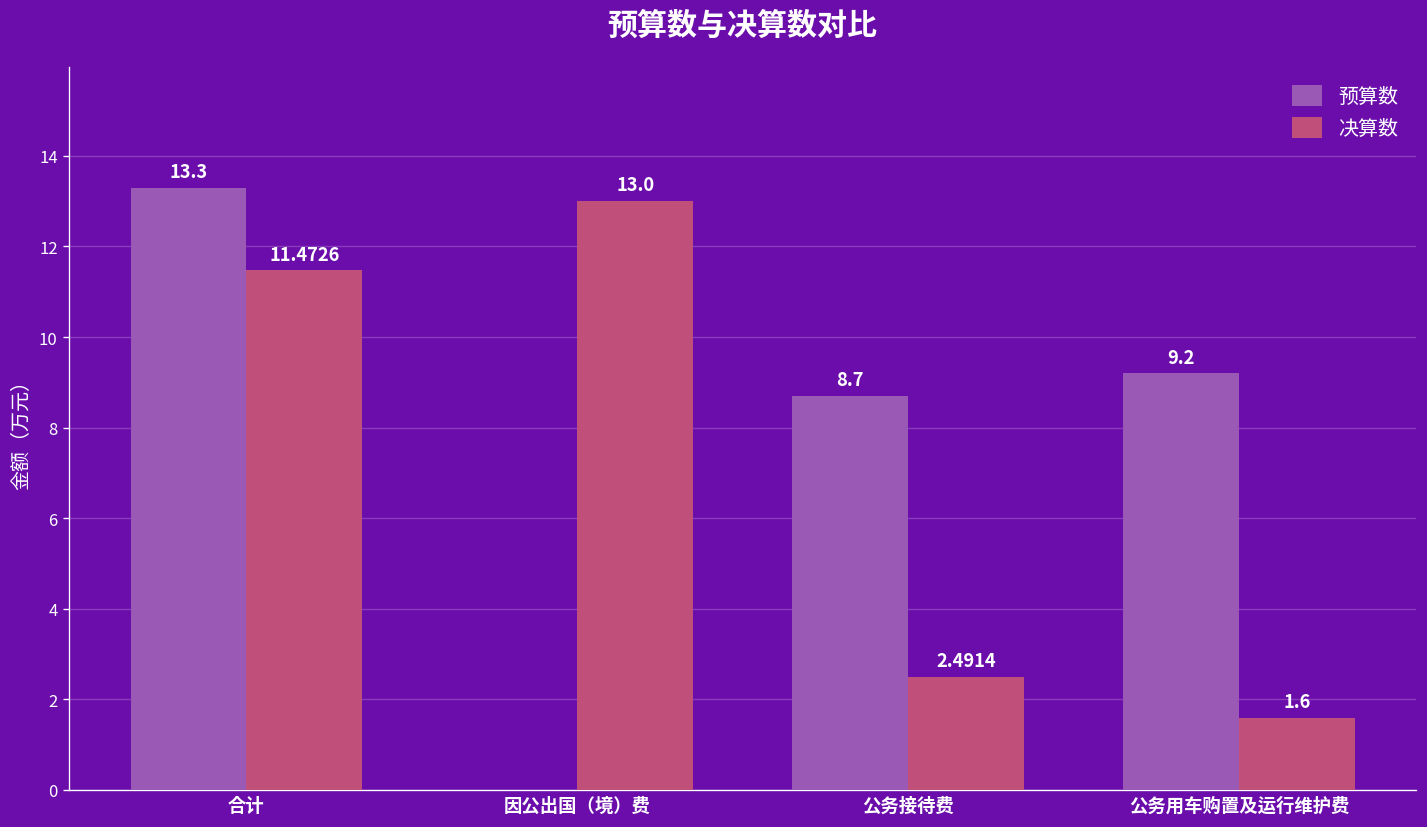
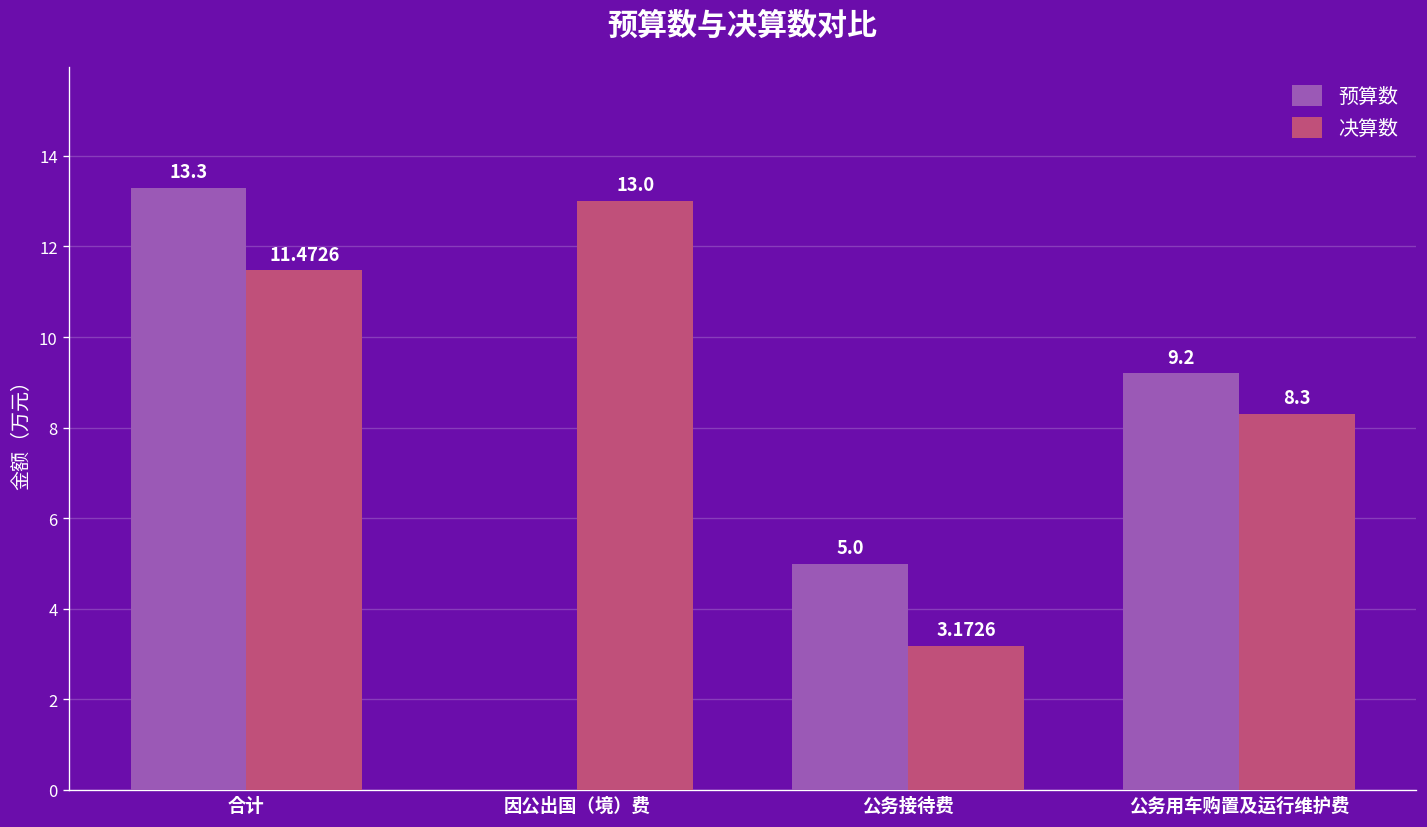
预算数, 公务接待费: 8.7 -> 5.0
决算数, 公务接待费: 2.4914 -> 3.1726
决算数, 公务用车购置及运行维护费: 1.6 -> 8.3
